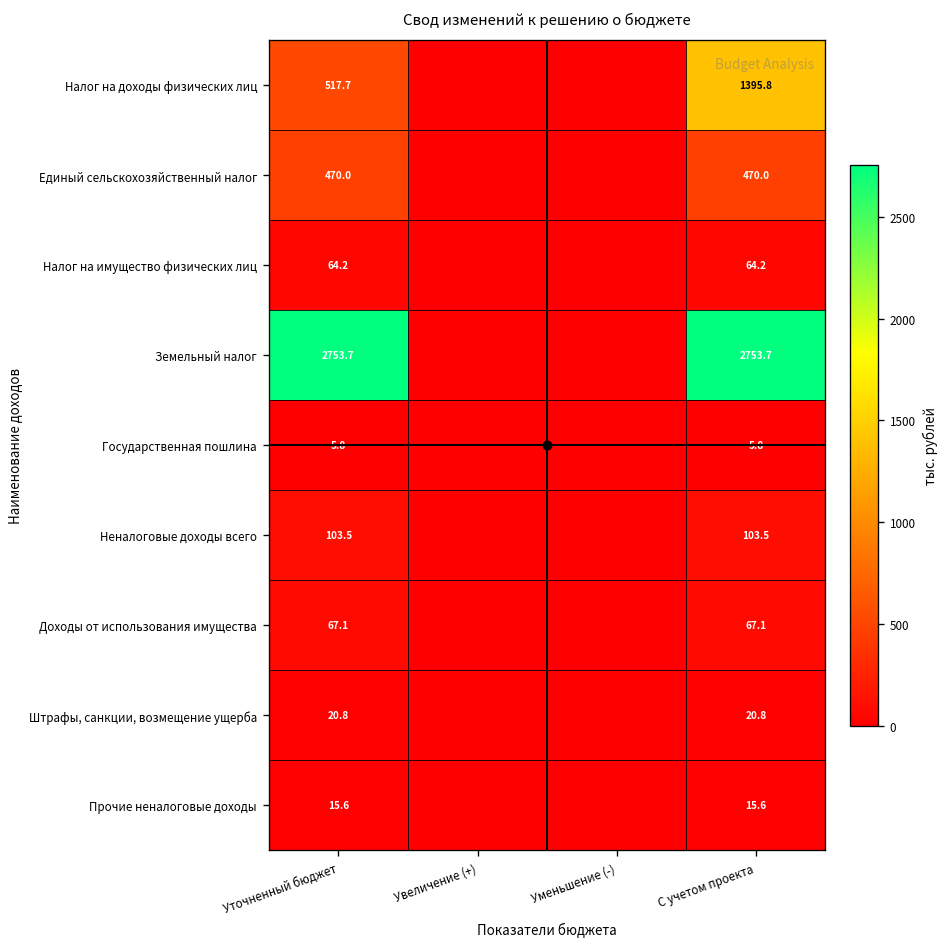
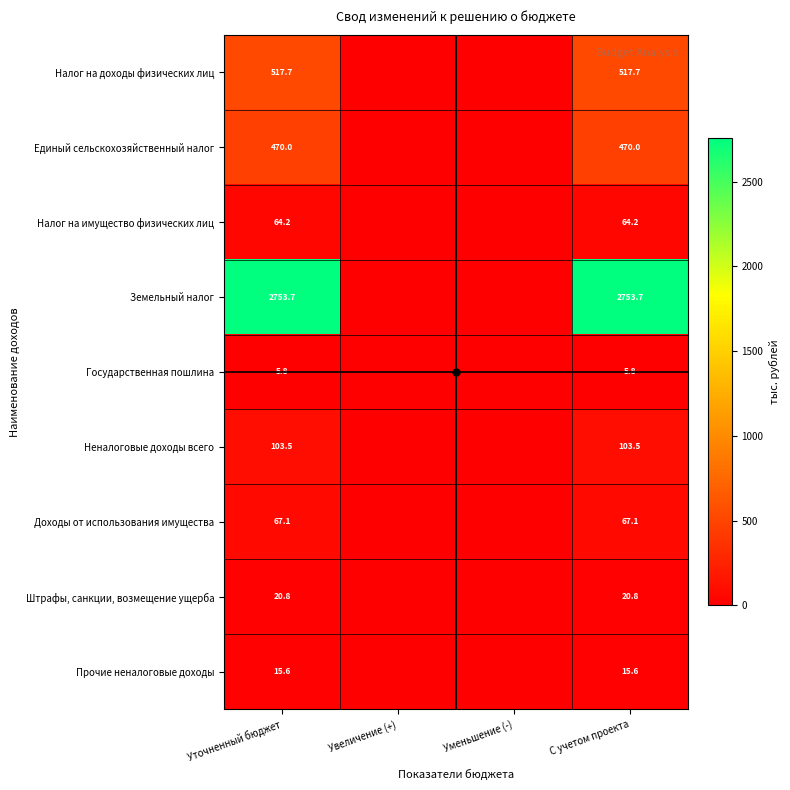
Налог на доходы физических лиц, С учетом проекта: 1395.8 -> 517.7
